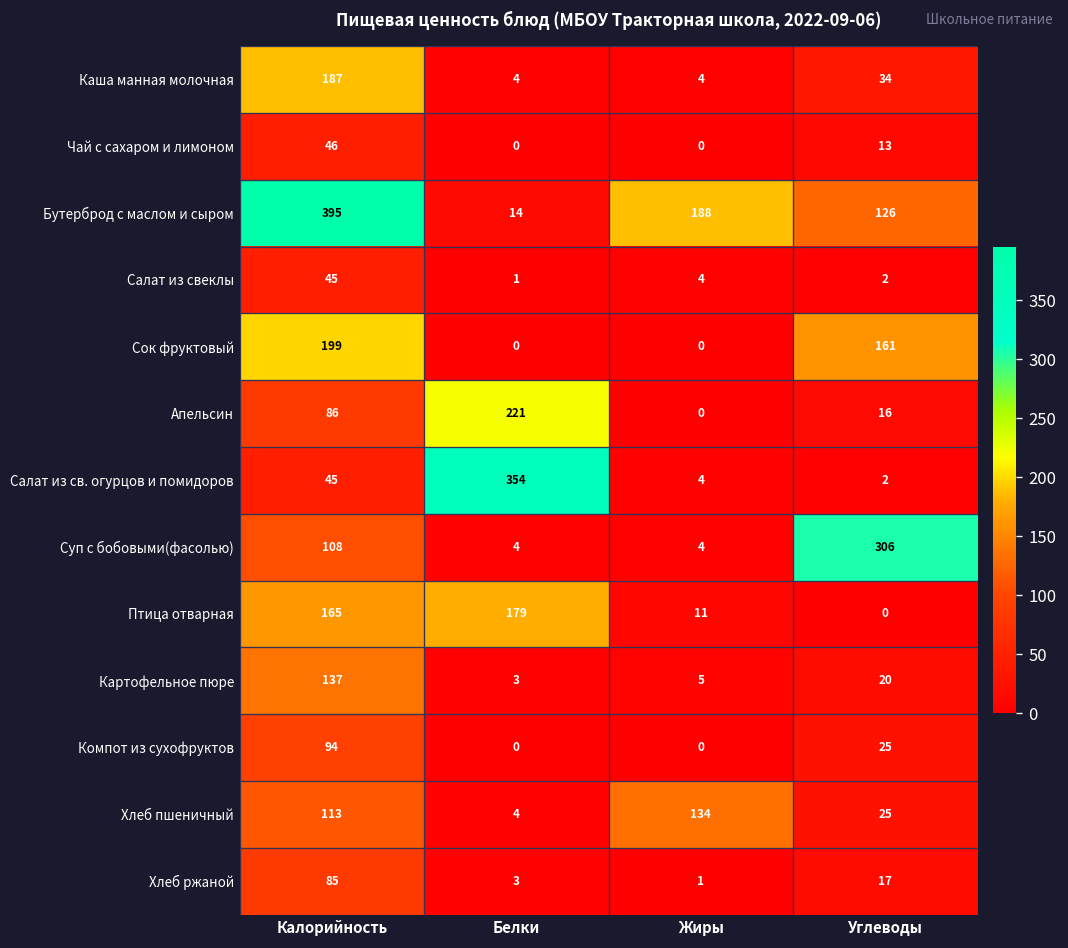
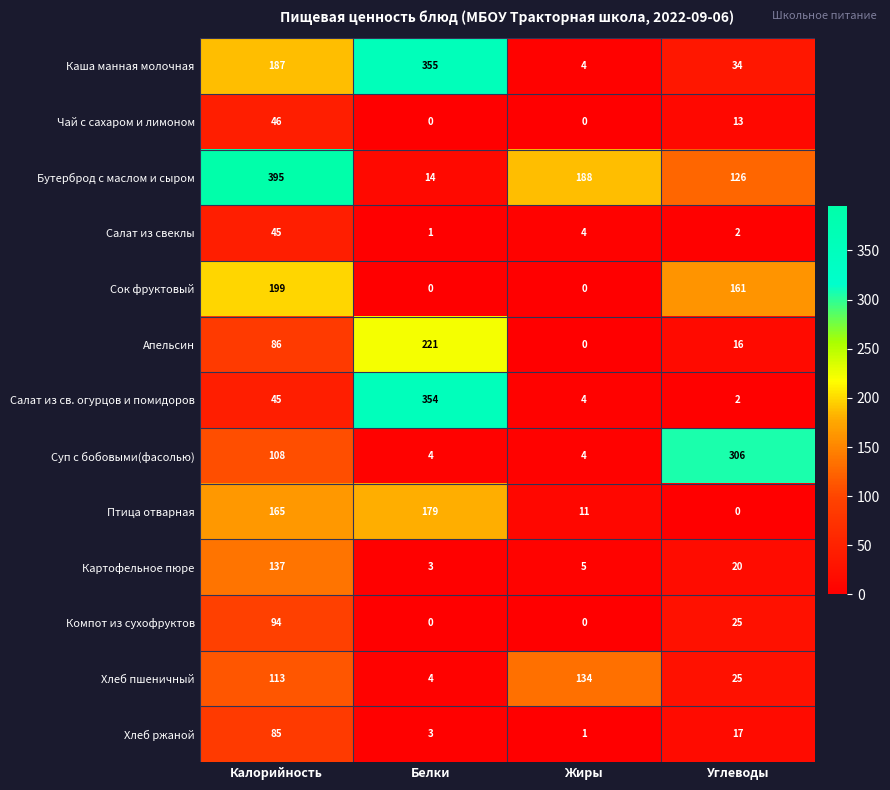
Каша манная молочная, Белки: 4 -> 355
